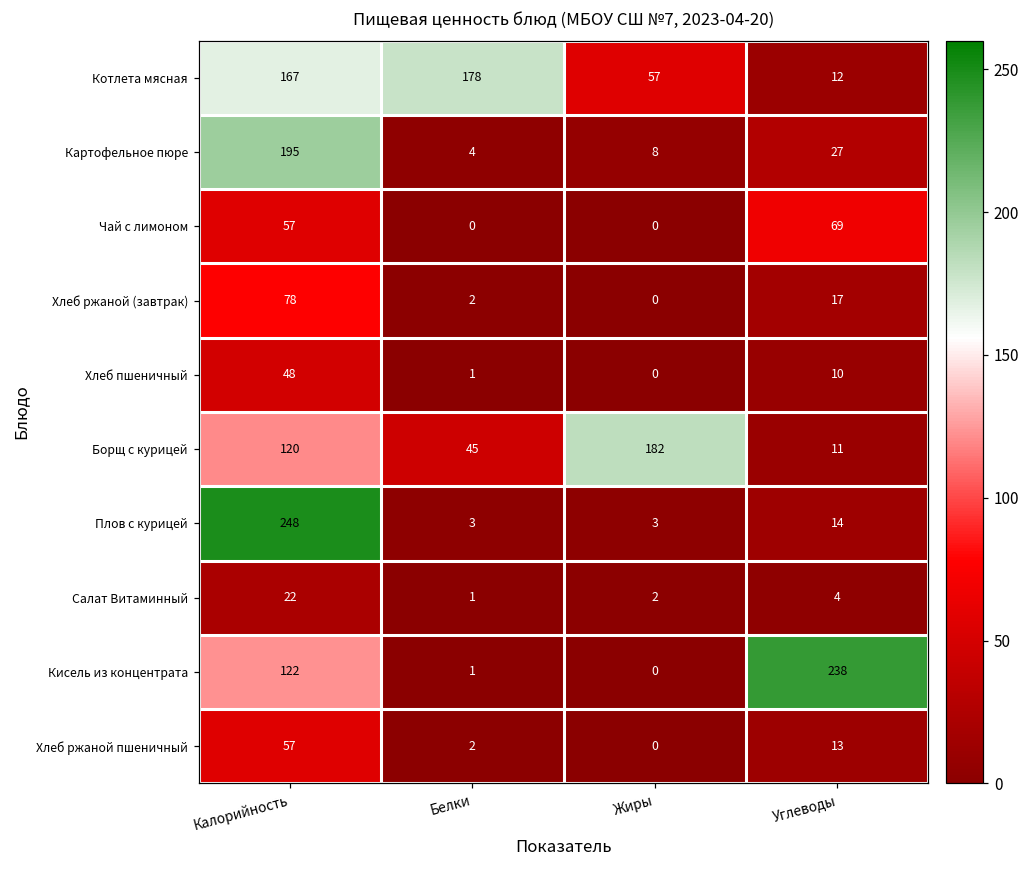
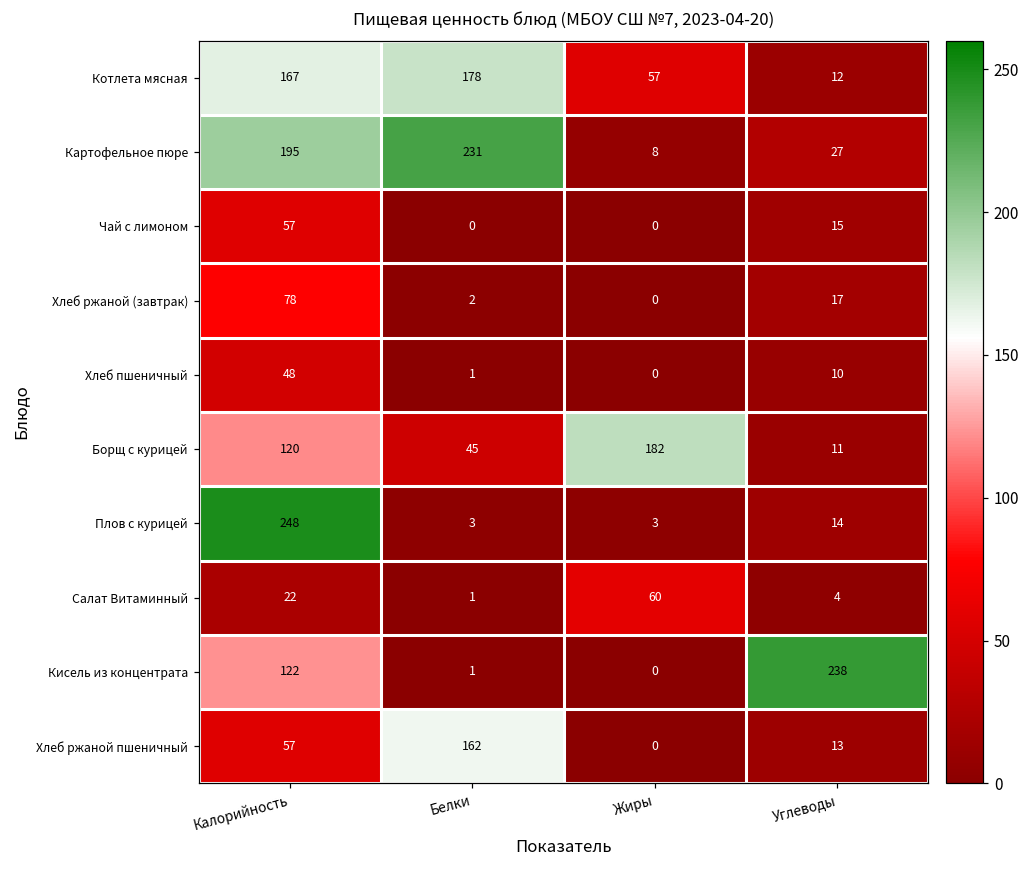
Картофельное пюре, Белки: 4 -> 231
Чай с лимоном, Углеводы: 69 -> 15
Салат Витаминный, Жиры: 2 -> 60
Хлеб ржаной пшеничный, Белки: 2 -> 162
